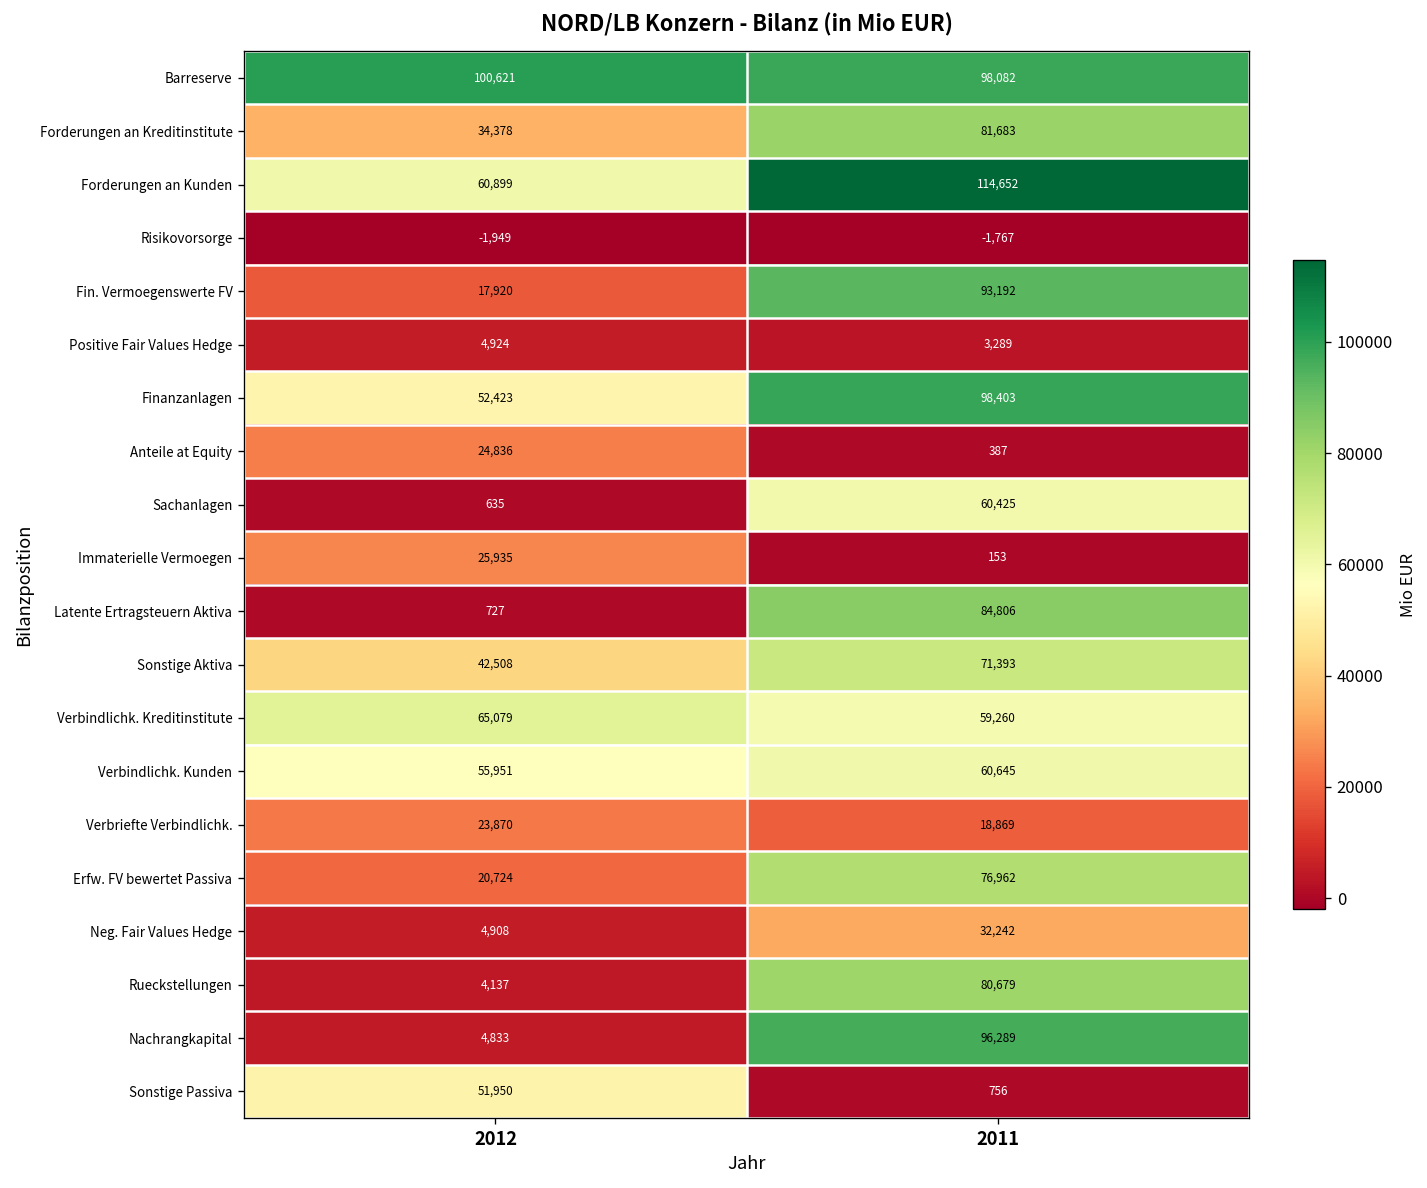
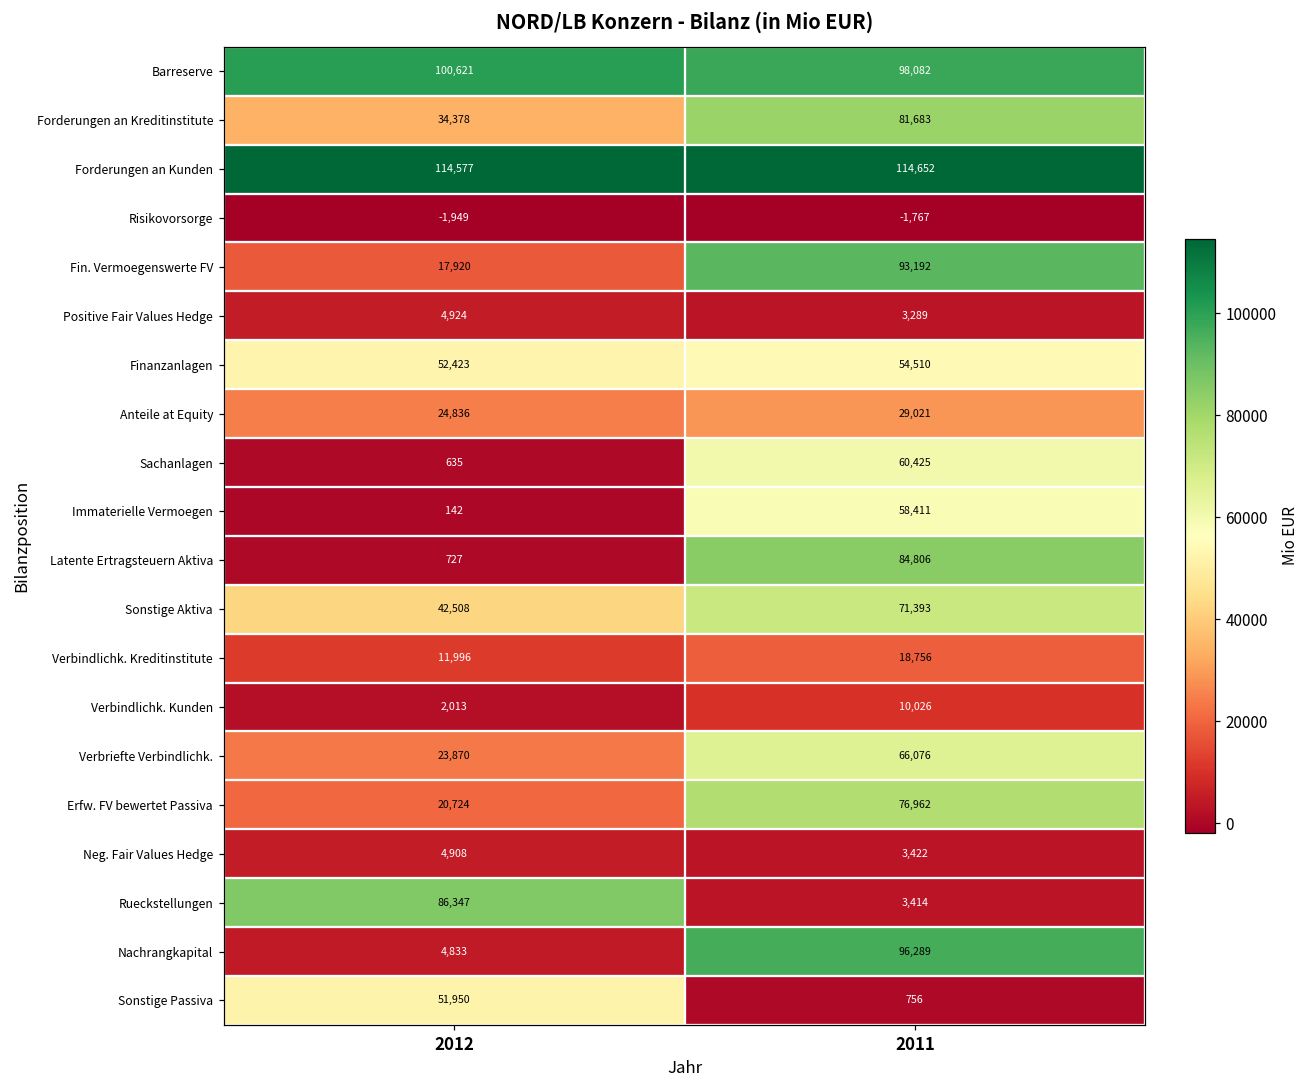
Forderungen an Kunden, 2012: 60,899 -> 114,577
Finanzanlagen, 2011: 98,403 -> 54,510
Anteile at Equity, 2011: 387 -> 29,021
Immaterielle Vermoegen, 2012: 25,935 -> 142
Immaterielle Vermoegen, 2011: 153 -> 58,411
Verbindlichk. Kreditinstitute, 2012: 65,079 -> 11,996
Verbindlichk. Kreditinstitute, 2011: 59,260 -> 18,756
Verbindlichk. Kunden, 2012: 55,951 -> 2,013
Verbindlichk. Kunden, 2011: 60,645 -> 10,026
Verbriefte Verbindlichk., 2011: 18,869 -> 66,076
Neg. Fair Values Hedge, 2011: 32,242 -> 3,422
Rueckstellungen, 2012: 4,137 -> 86,347
Rueckstellungen, 2011: 80,679 -> 3,414
